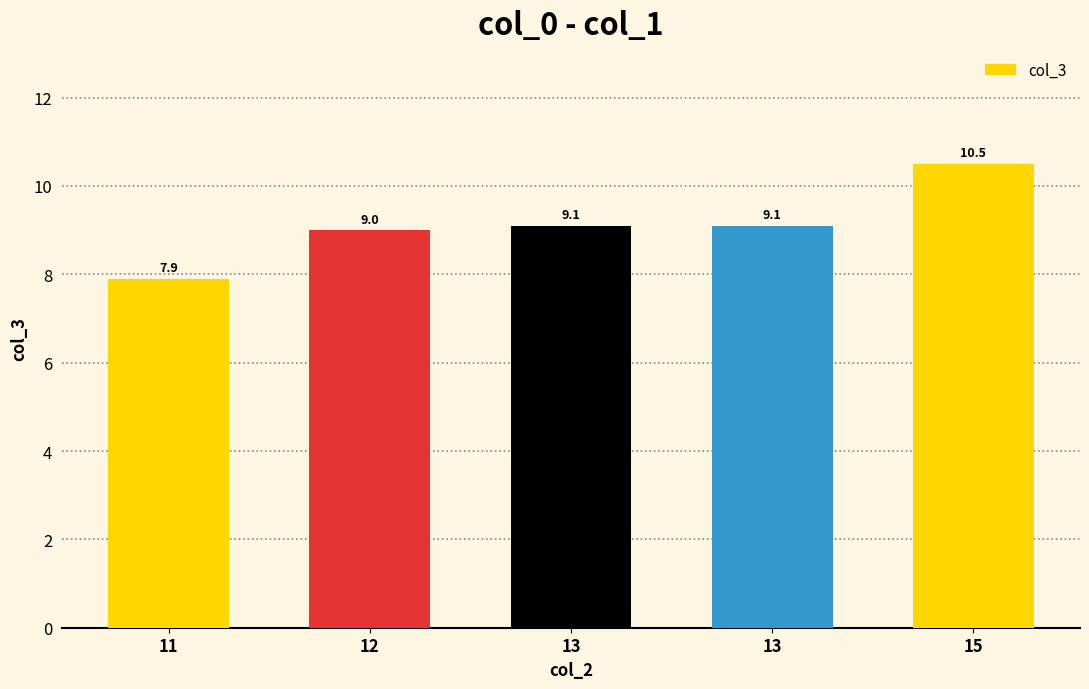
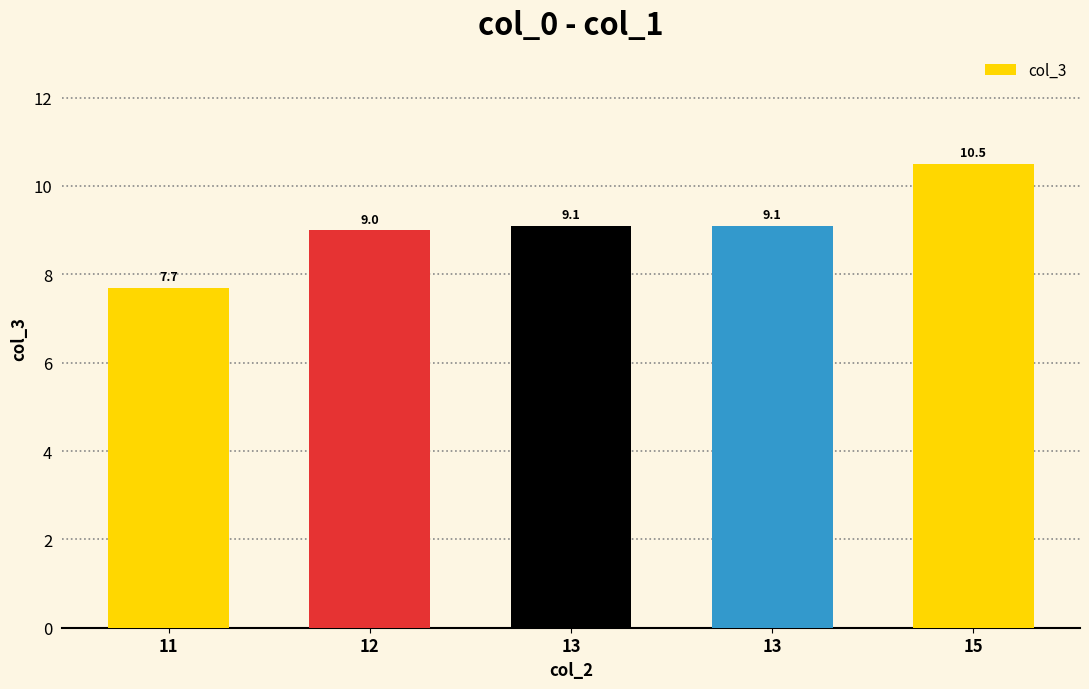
11: 7.9 -> 7.7
